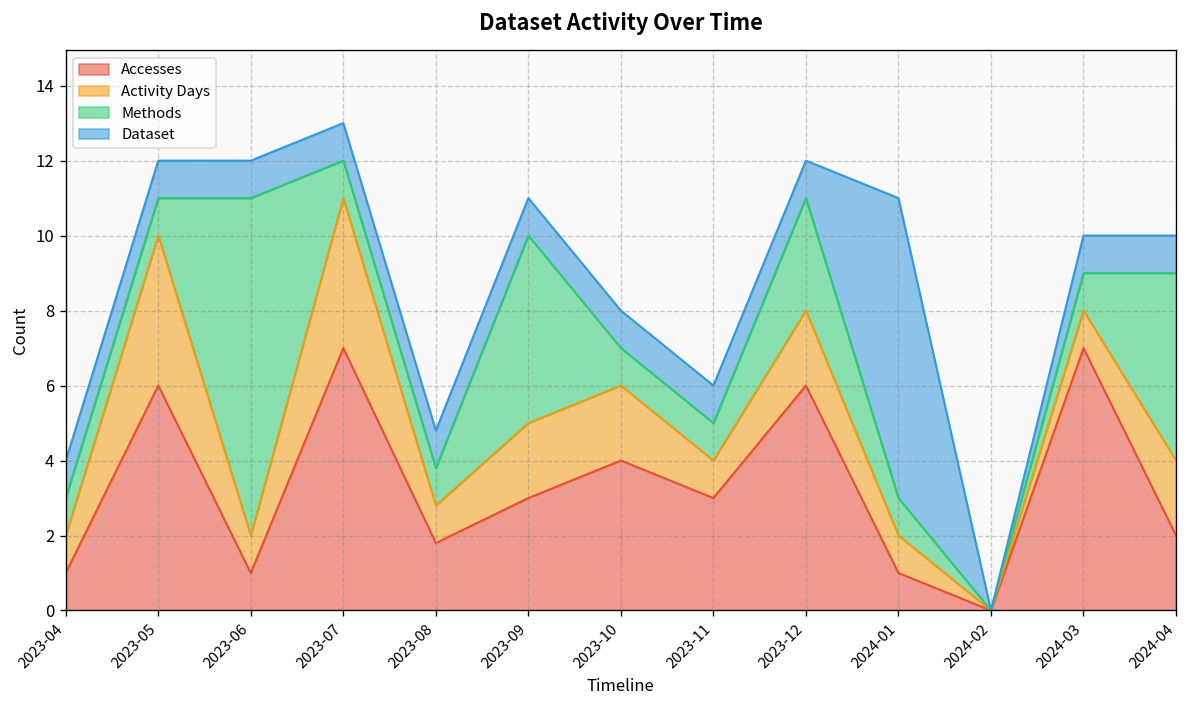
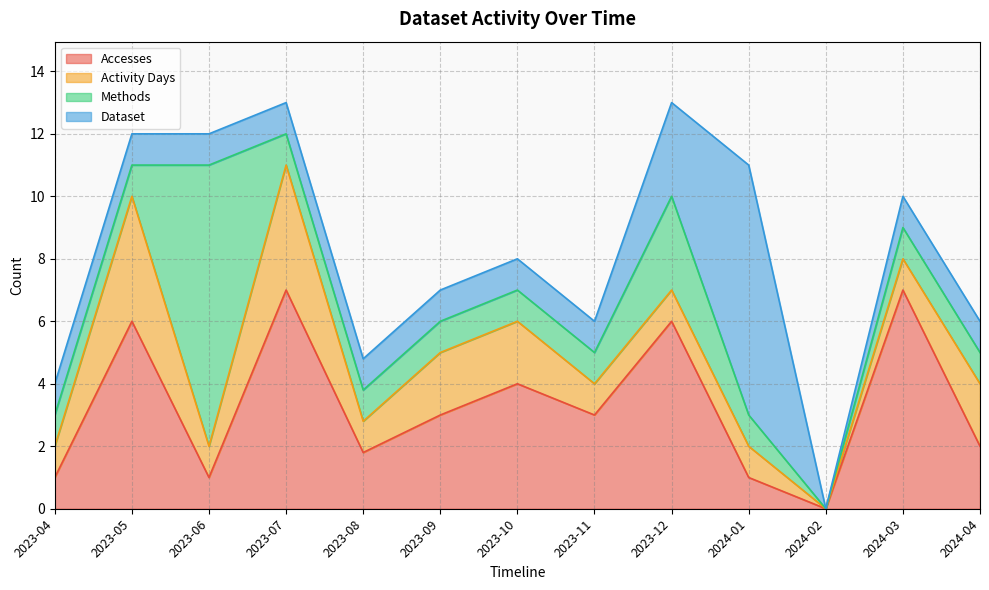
Methods, 2023-09: 5 -> 1
Activity Days, 2023-12: 2 -> 1
Dataset, 2023-12: 1 -> 3
Methods, 2024-04: 5 -> 1
